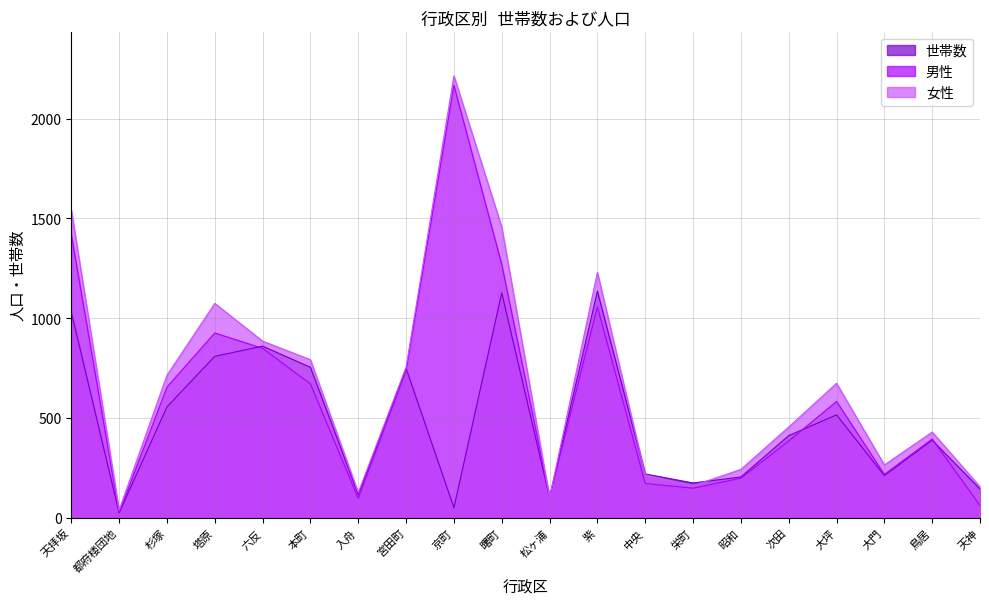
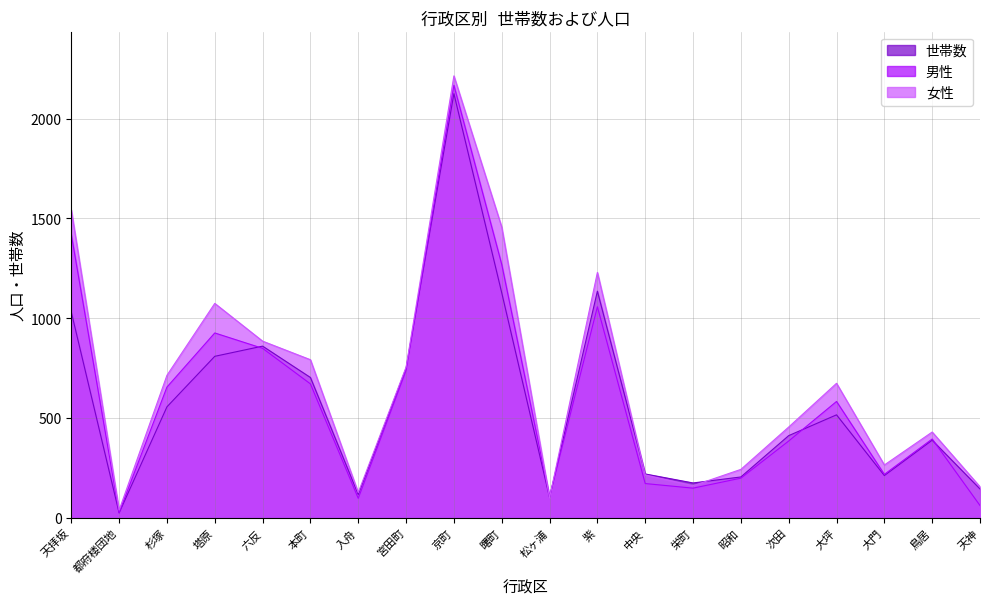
世帯数, 本町: 760 -> 700
世帯数, 京町: 50 -> 2130
